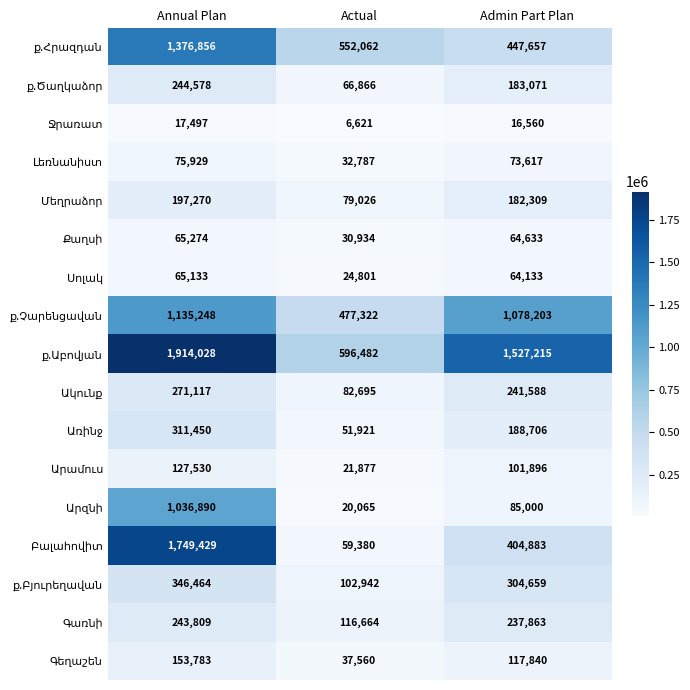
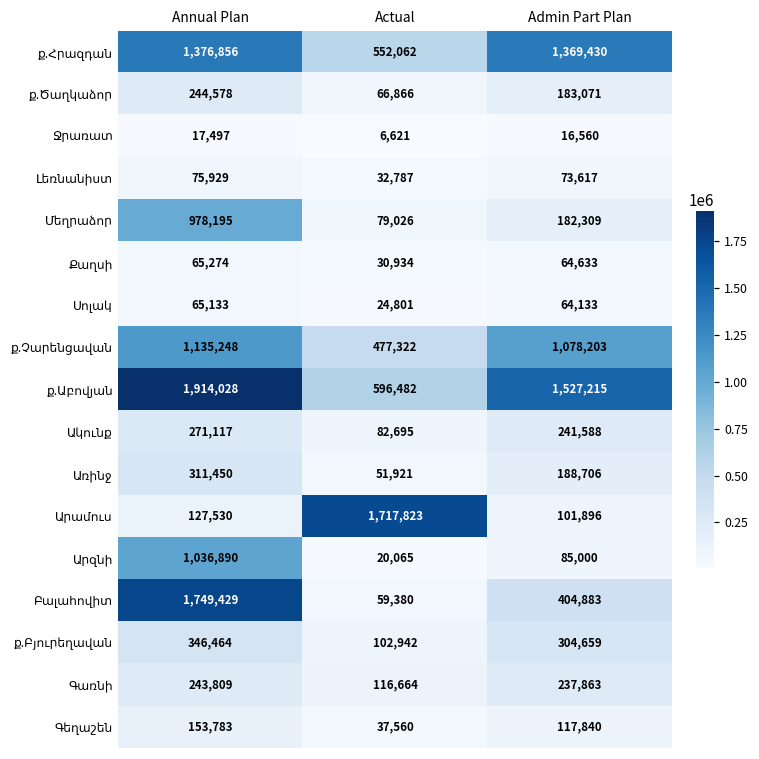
ք.Հրազդան, Admin Part Plan: 447,657 -> 1,369,430
Մեղրաձոր, Annual Plan: 197,270 -> 978,195
Արամուս, Actual: 21,877 -> 1,717,823
